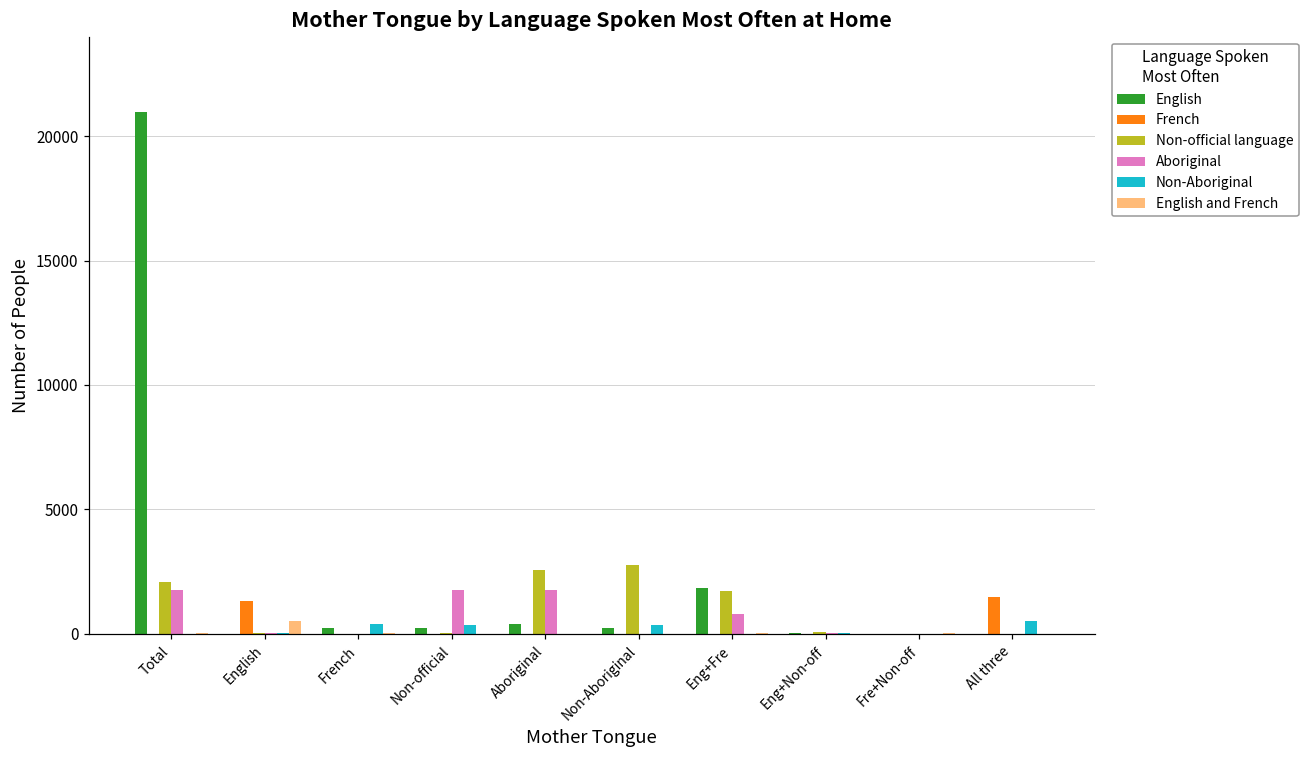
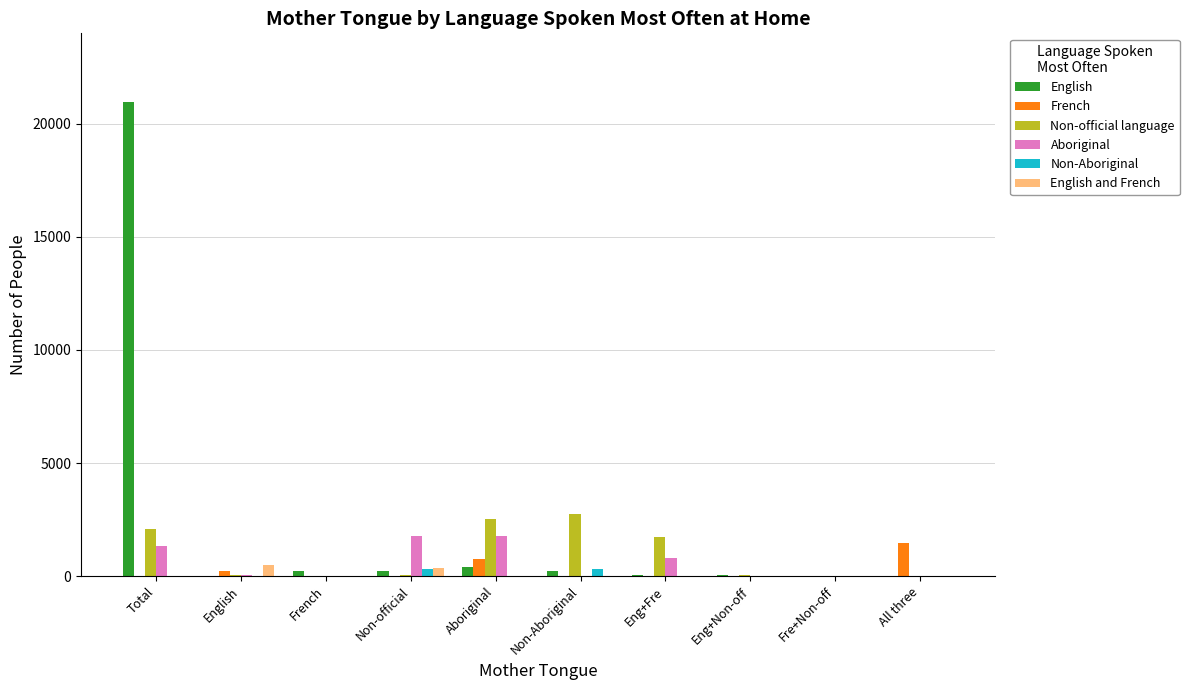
Aboriginal, Total: 1800 -> 1300
French, English: 1300 -> 200
Non-Aboriginal, French: 400 -> 0
English and French, Non-official: 0 -> 400
French, Aboriginal: 0 -> 700
English, Eng+Fre: 1800 -> 0
Non-Aboriginal, All three: 500 -> 0
